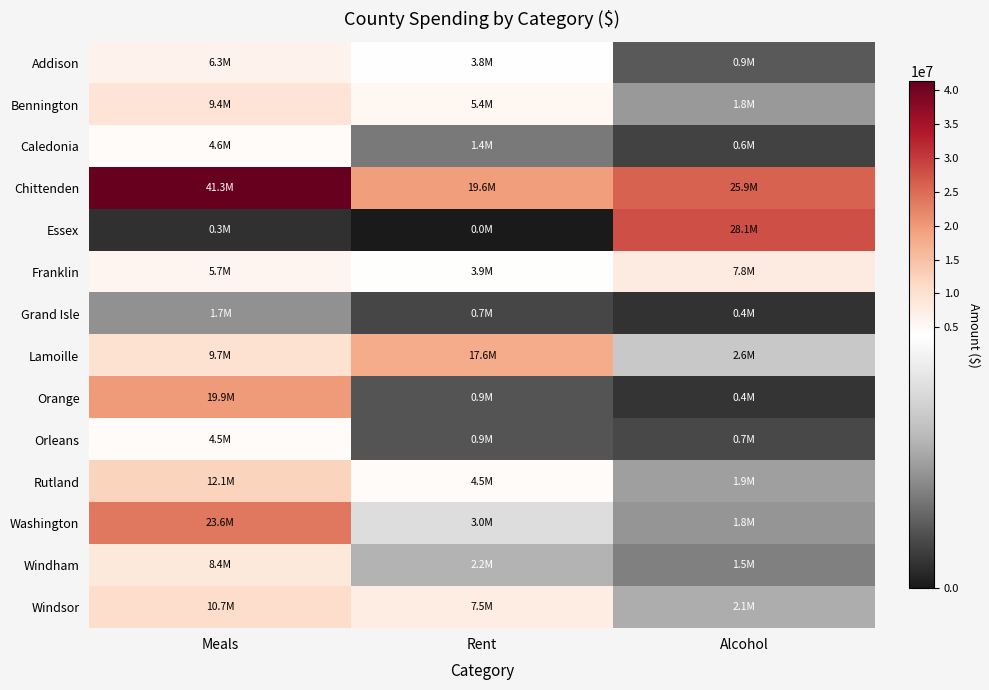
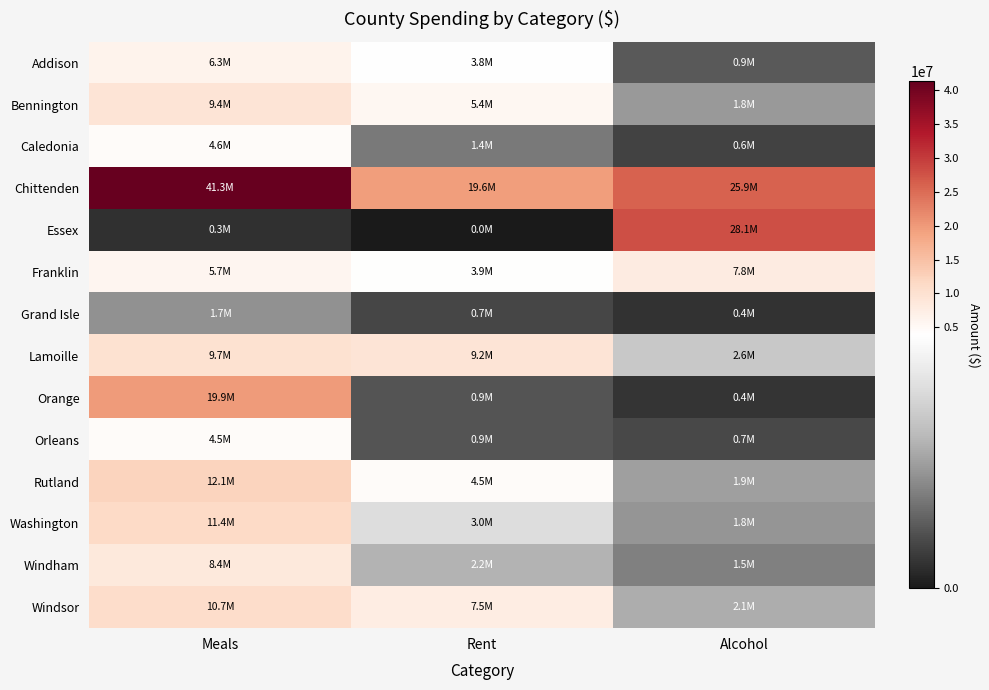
Lamoille, Rent: 17.6M -> 9.2M
Washington, Meals: 23.6M -> 11.4M
